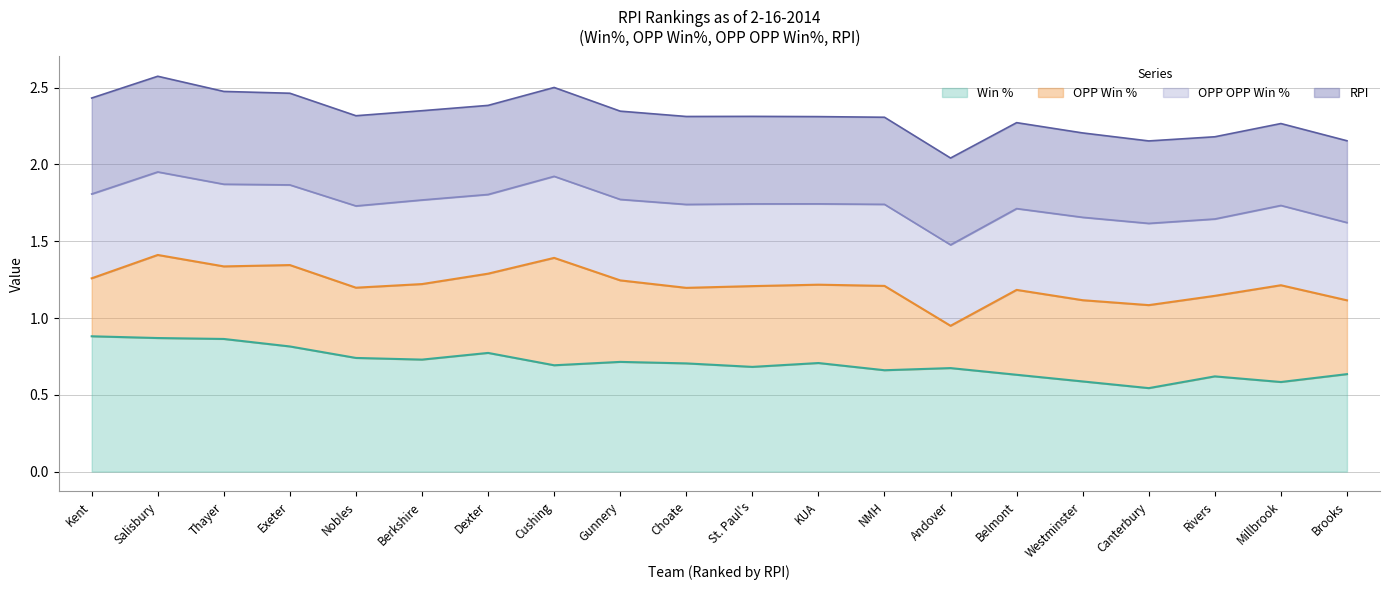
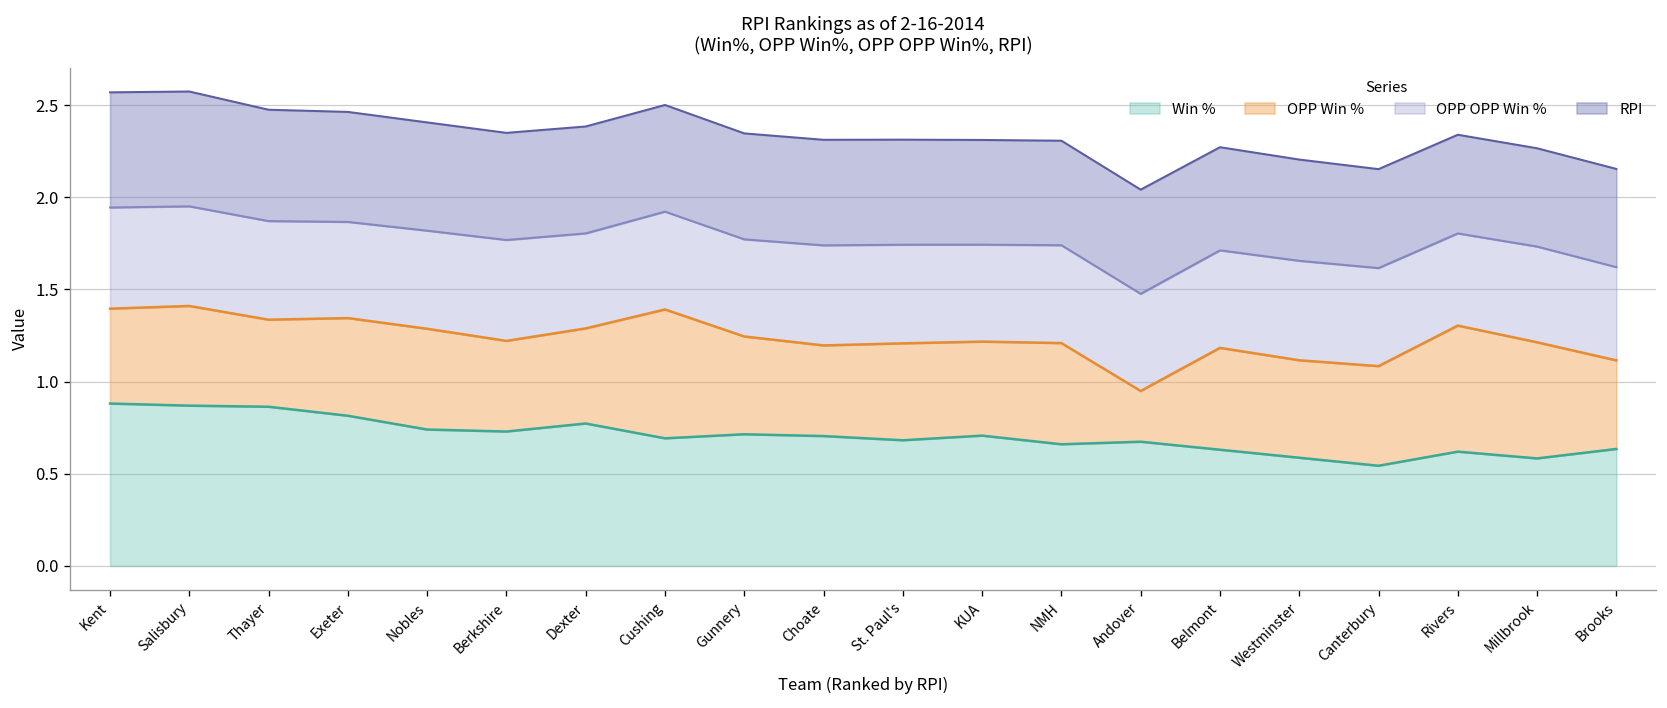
OPP Win %, Kent: 0.38 -> 0.51
OPP Win %, Nobles: 0.46 -> 0.55
OPP Win %, Rivers: 0.52 -> 0.68
